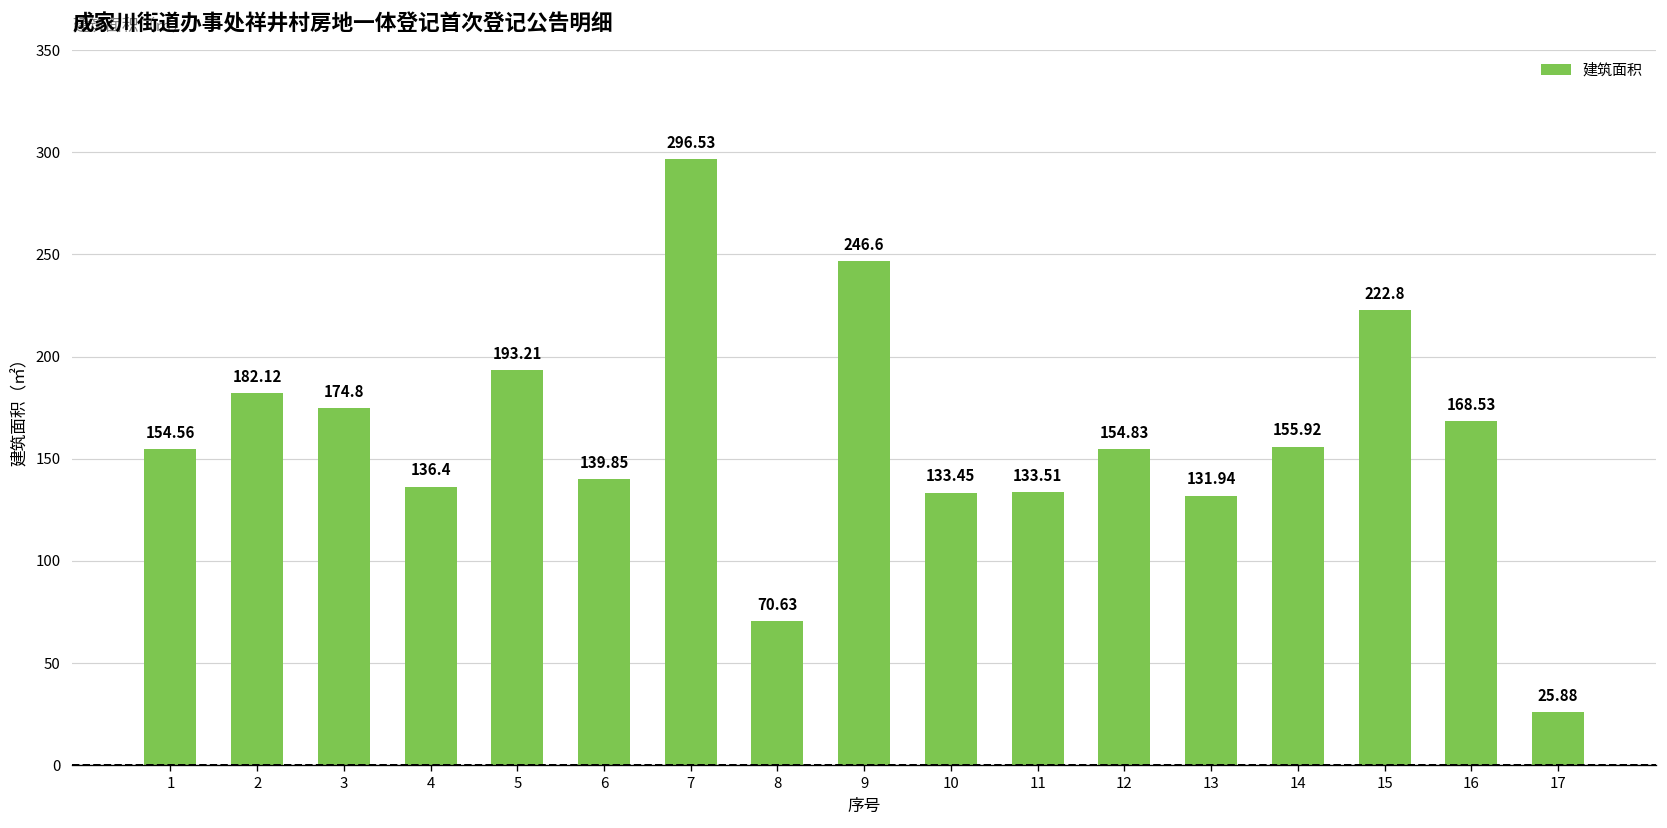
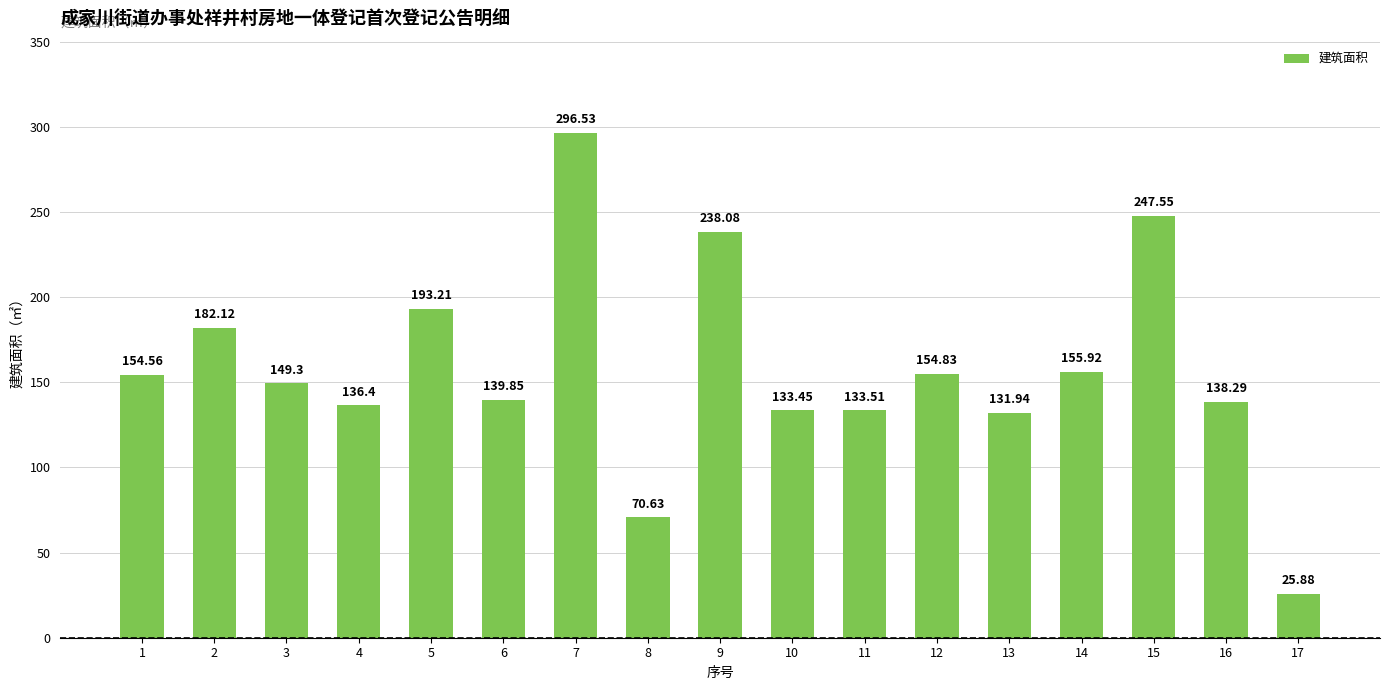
3: 174.8 -> 149.3
9: 246.6 -> 238.08
15: 222.8 -> 247.55
16: 168.53 -> 138.29
